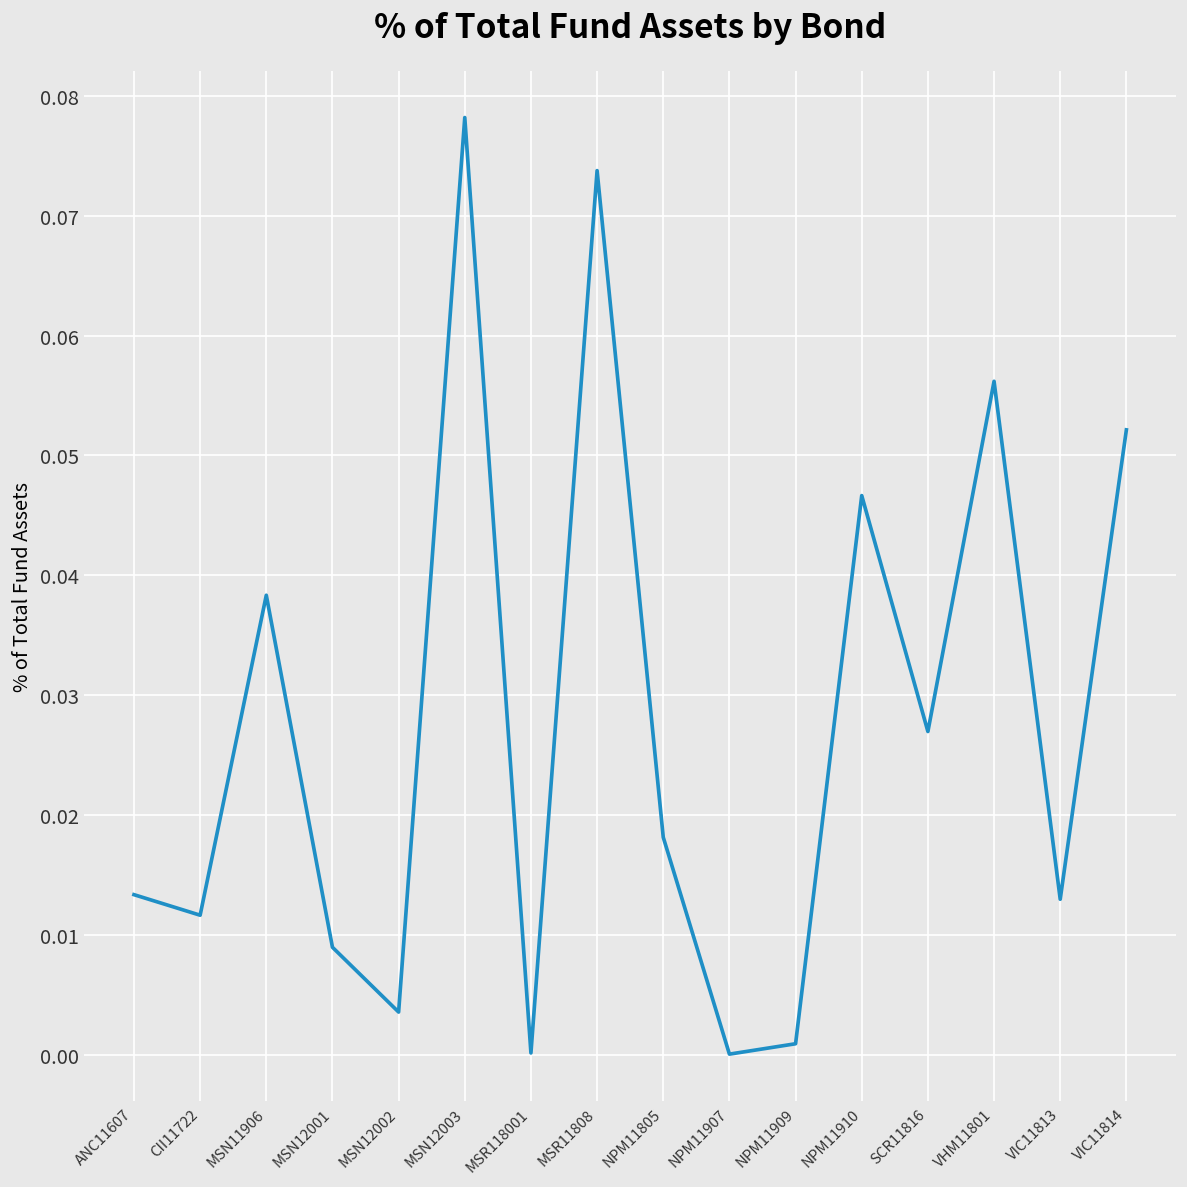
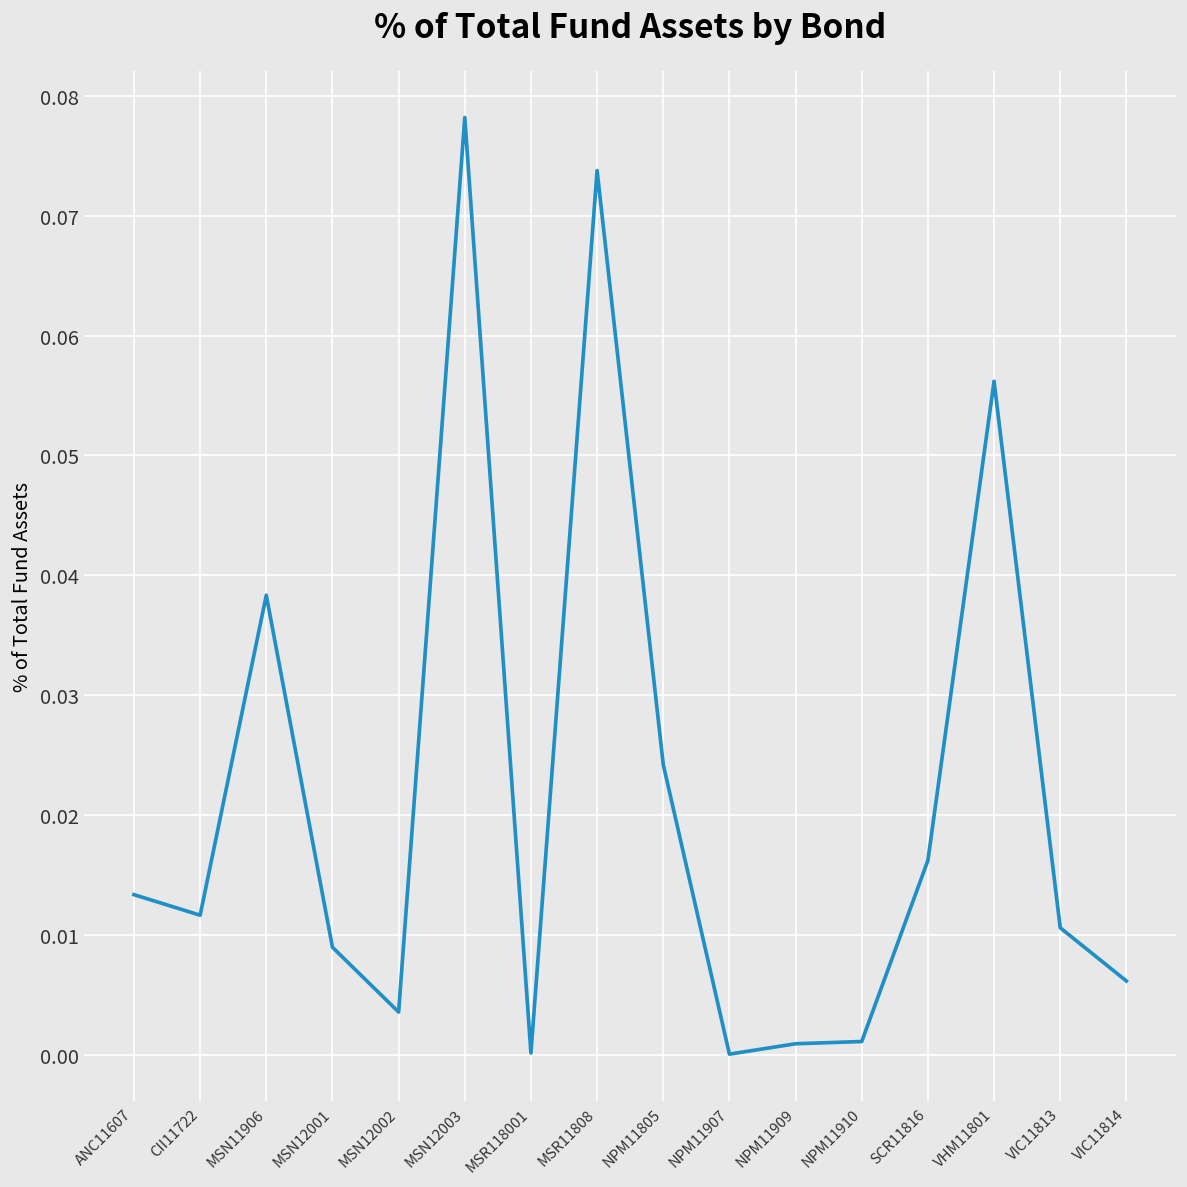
NPM11805: 0.018 -> 0.024
NPM11910: 0.047 -> 0.001
SCR11816: 0.027 -> 0.016
VIC11813: 0.013 -> 0.011
VIC11814: 0.052 -> 0.006
